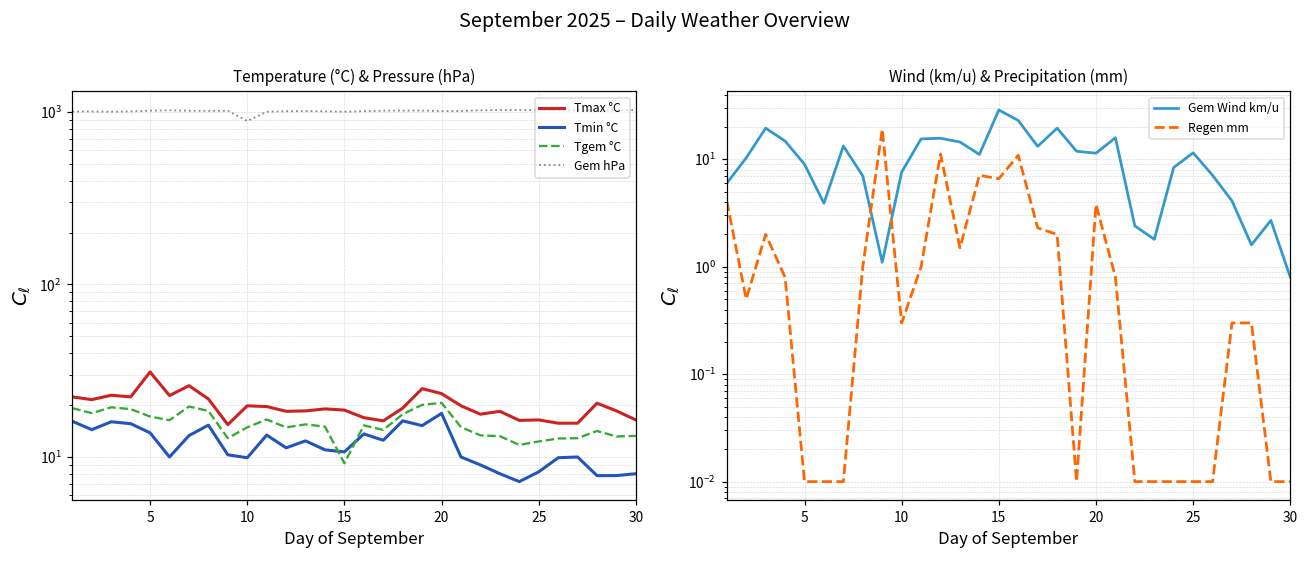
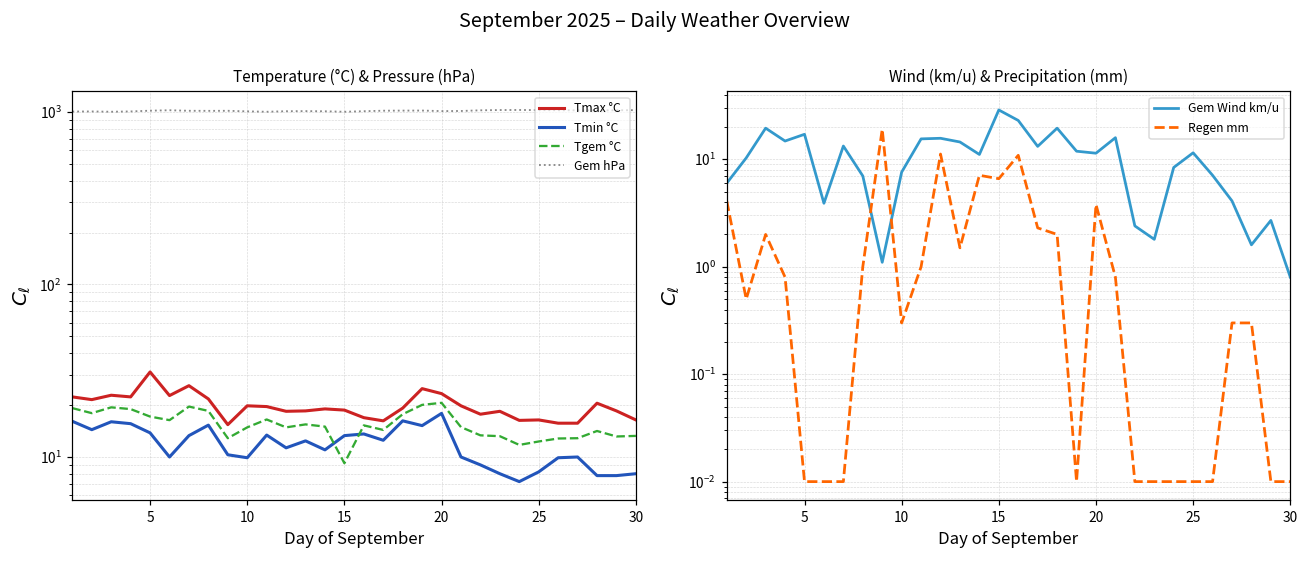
Temperature (°C) & Pressure (hPa), Gem hPa, 10: 900 -> 1000
Temperature (°C) & Pressure (hPa), Tmin °C, 15: 11 -> 13
Wind (km/u) & Precipitation (mm), Gem Wind km/u, 5: 9 -> 17
